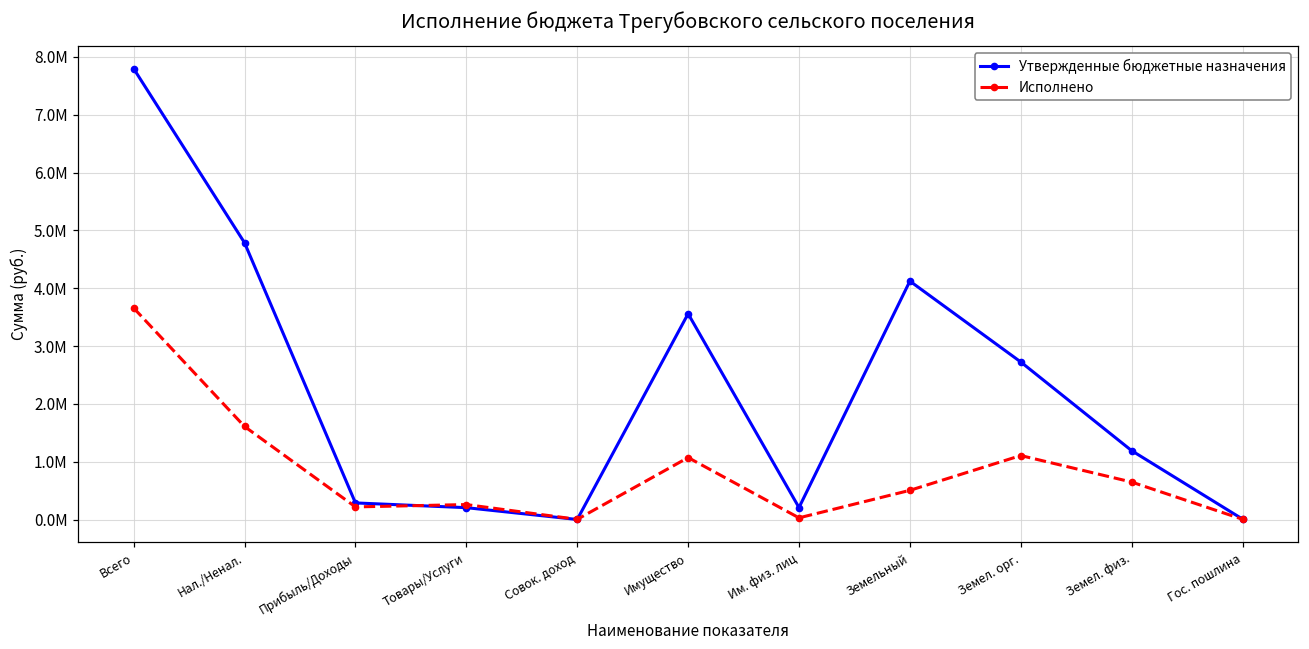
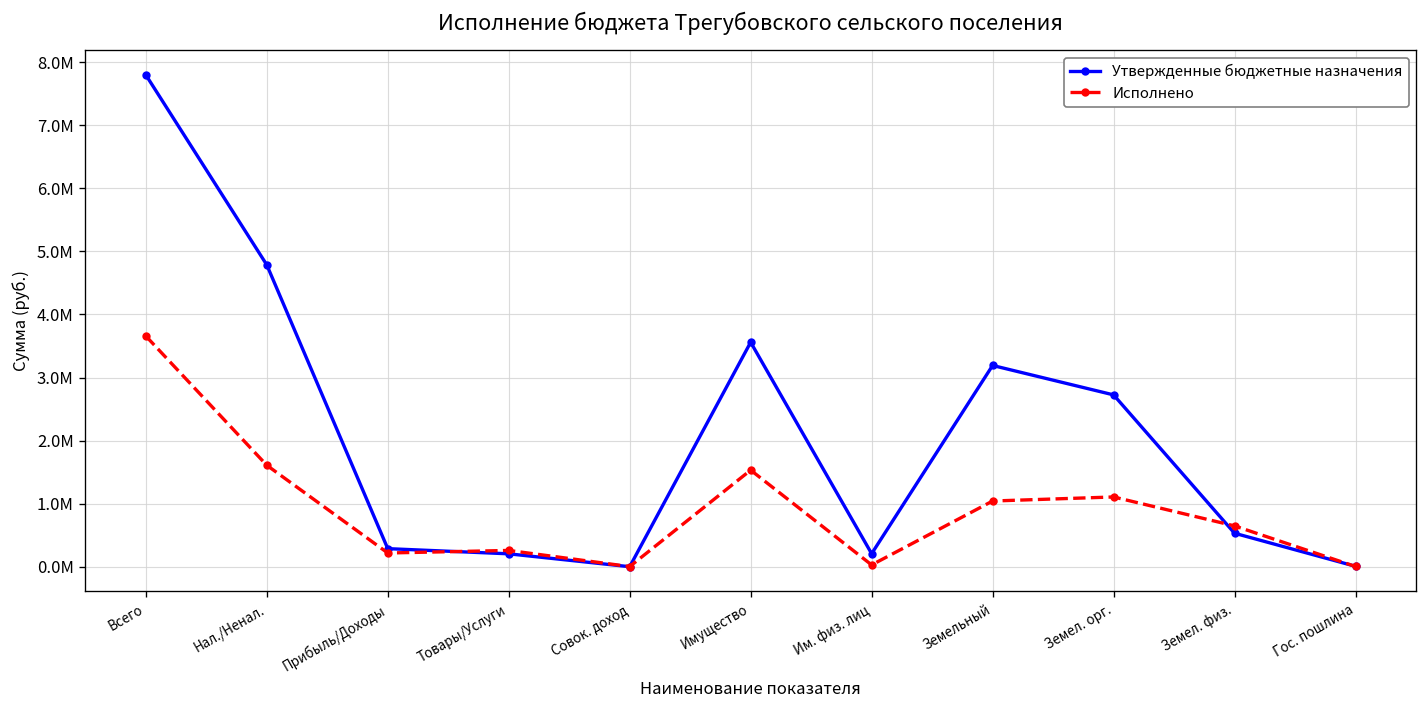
Исполнено, Имущество: 1100000 -> 1500000
Утвержденные бюджетные назначения, Земельный: 4100000 -> 3200000
Исполнено, Земельный: 500000 -> 1000000
Утвержденные бюджетные назначения, Земел. физ.: 1200000 -> 500000
